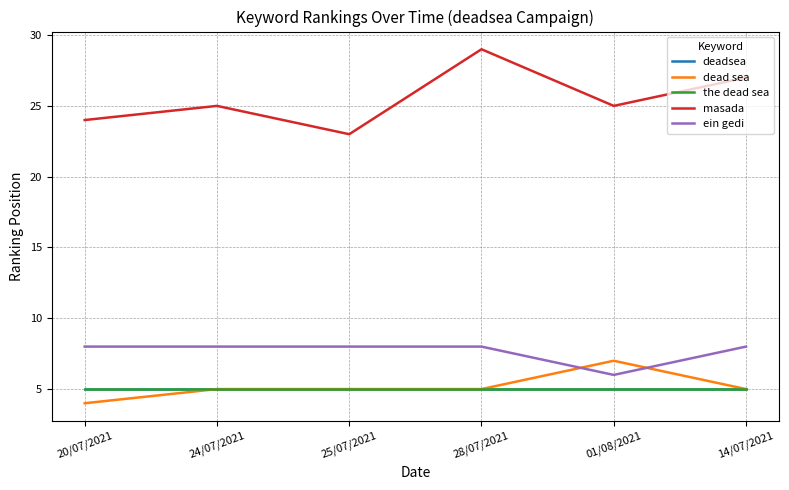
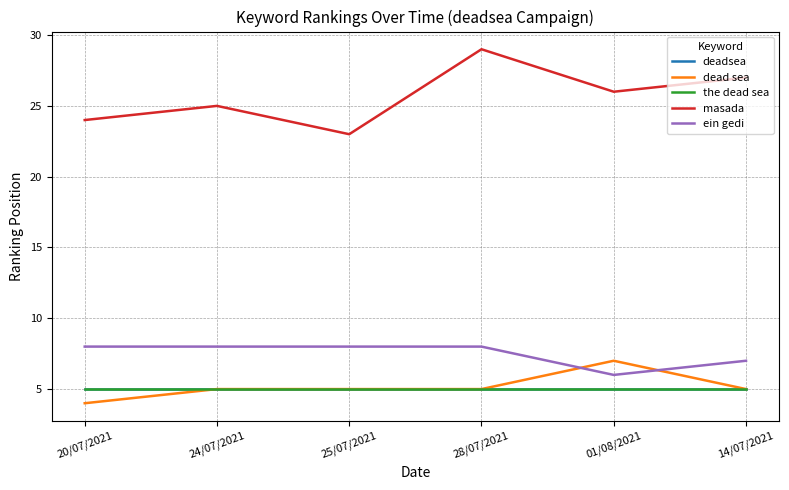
masada, 01/08/2021: 25 -> 26
ein gedi, 14/07/2021: 8 -> 7
